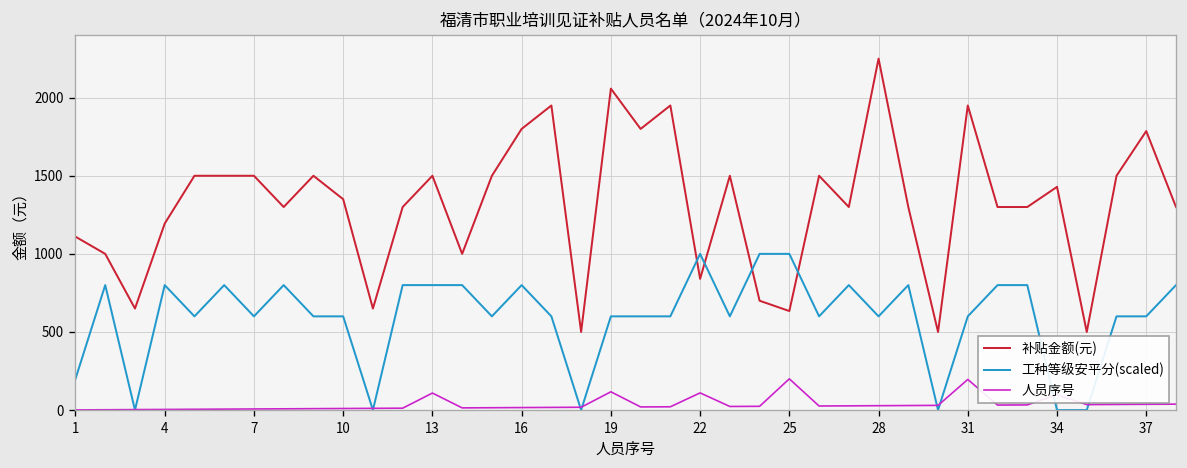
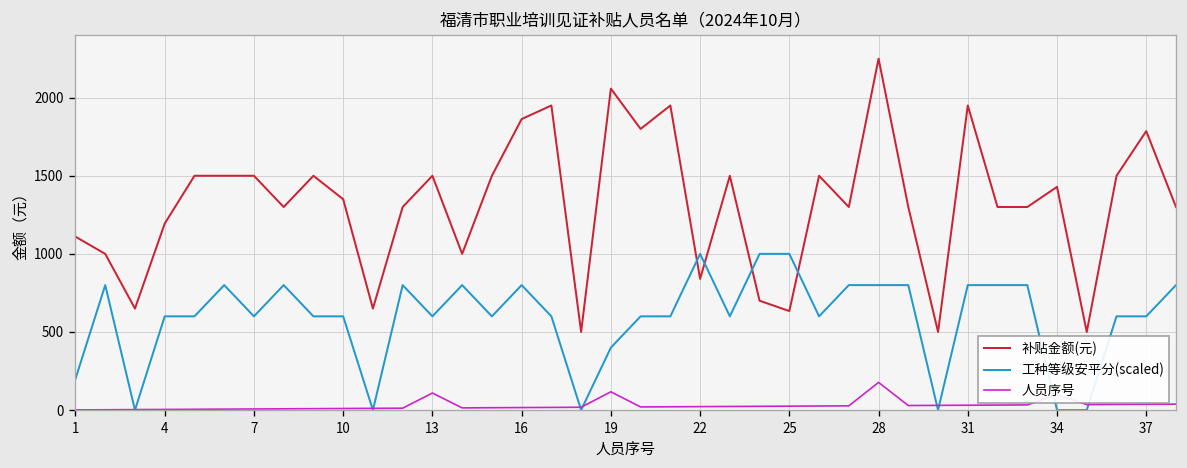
工种等级安平分(scaled), 4: 800 -> 600
工种等级安平分(scaled), 13: 800 -> 600
补贴金额(元), 16: 1800 -> 1860
工种等级安平分(scaled), 19: 600 -> 400
人员序号, 22: 110 -> 20
人员序号, 25: 200 -> 30
工种等级安平分(scaled), 28: 600 -> 800
人员序号, 28: 30 -> 180
工种等级安平分(scaled), 31: 600 -> 800
人员序号, 31: 200 -> 30
